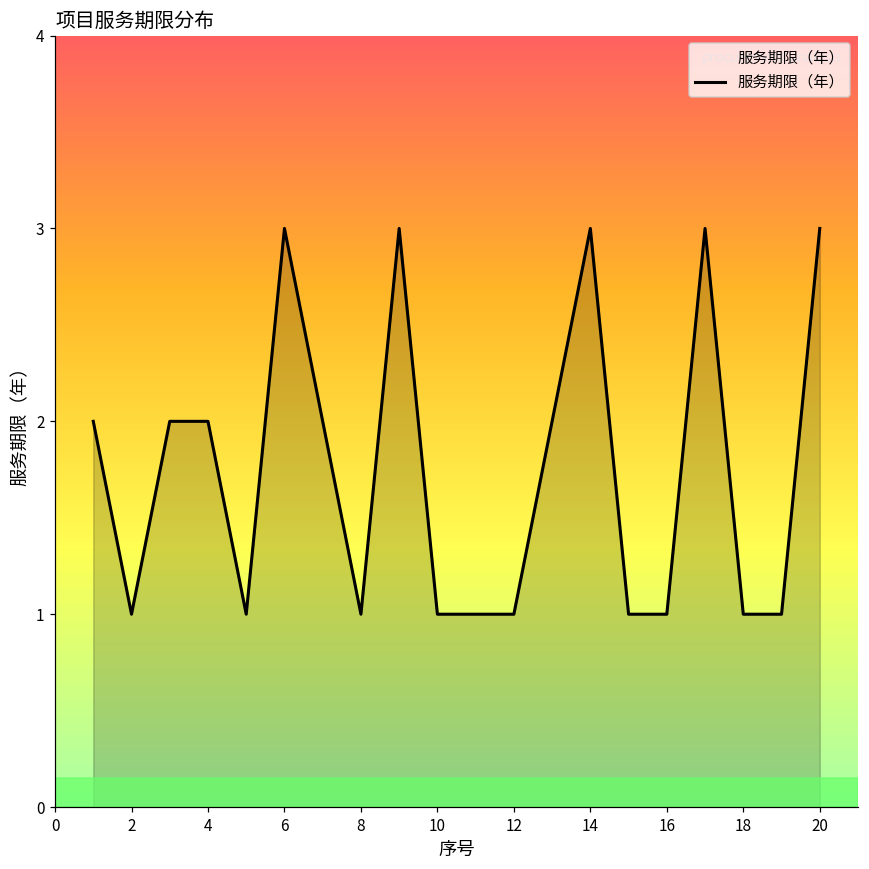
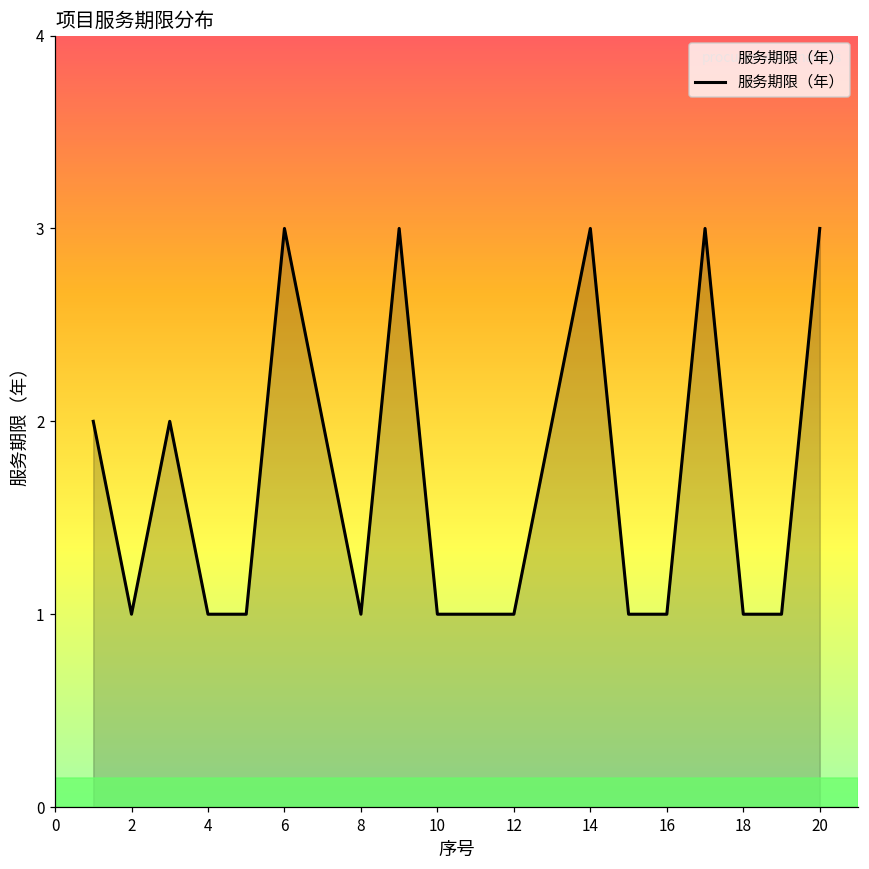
4: 2 -> 1
